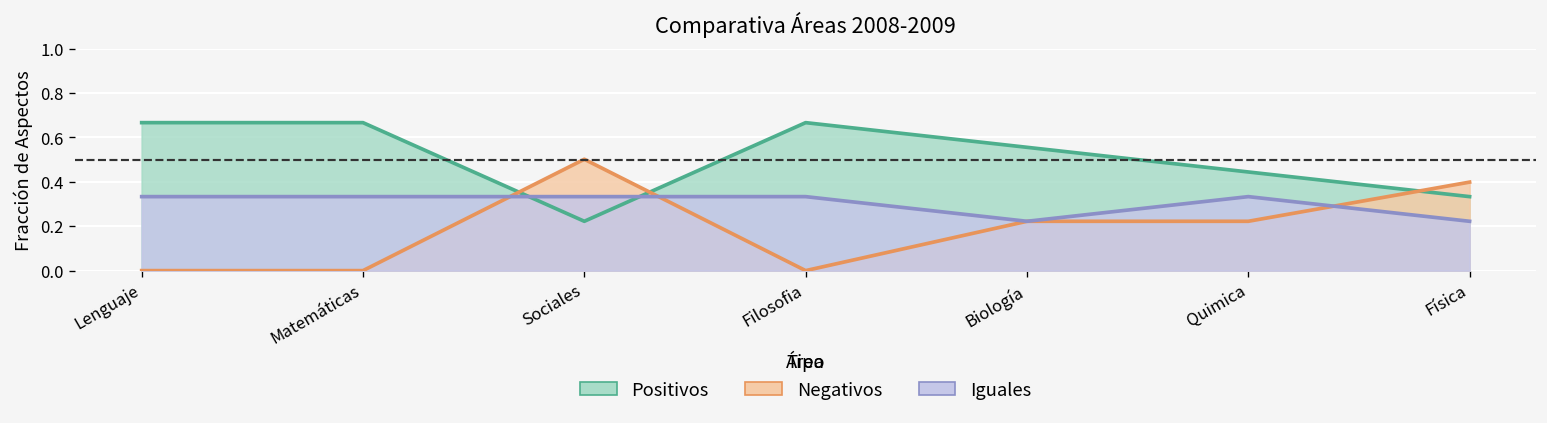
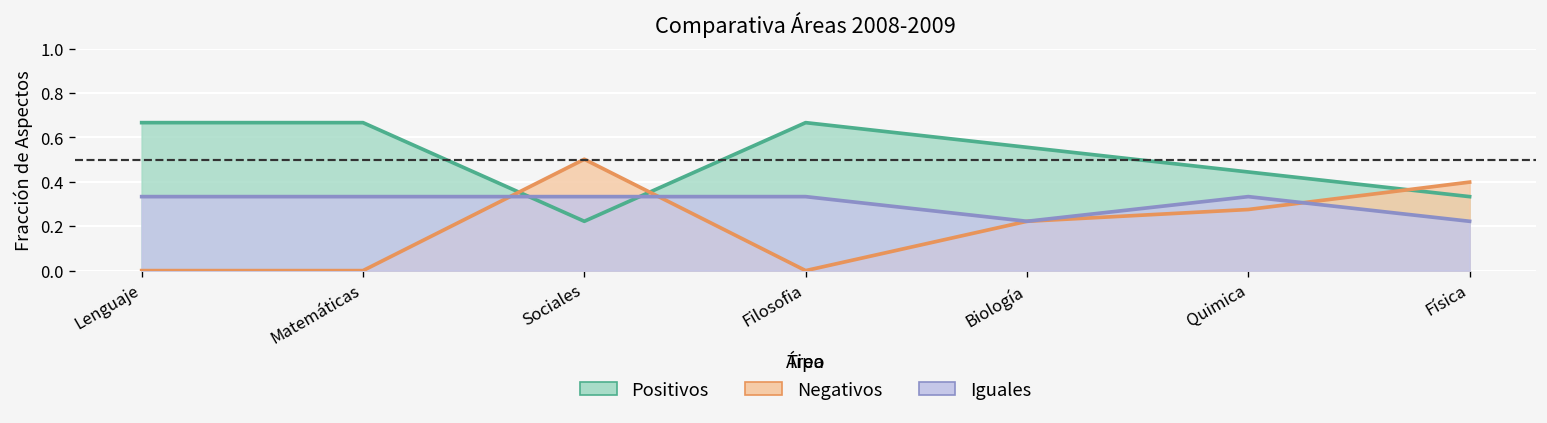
Negativos, Quimica: 0.22 -> 0.28
